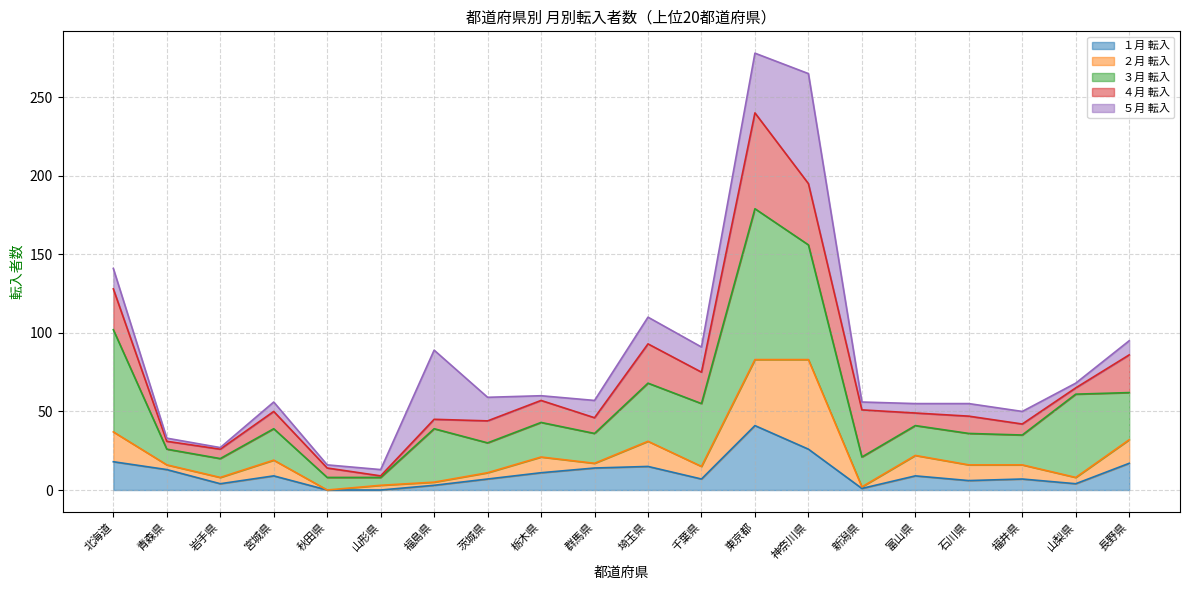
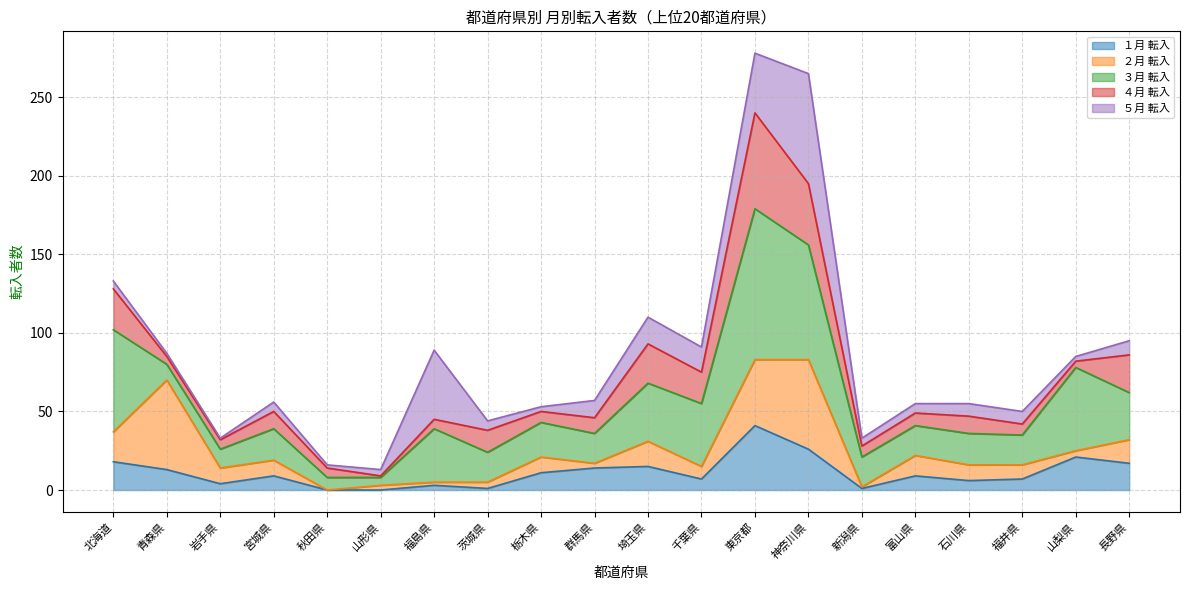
５月 転入, 北海道: 13 -> 5
２月 転入, 青森県: 3 -> 57
２月 転入, 岩手県: 4 -> 10
１月 転入, 茨城県: 7 -> 1
５月 転入, 茨城県: 15 -> 6
４月 転入, 栃木県: 14 -> 7
４月 転入, 新潟県: 30 -> 7
１月 転入, 山梨県: 4 -> 21
